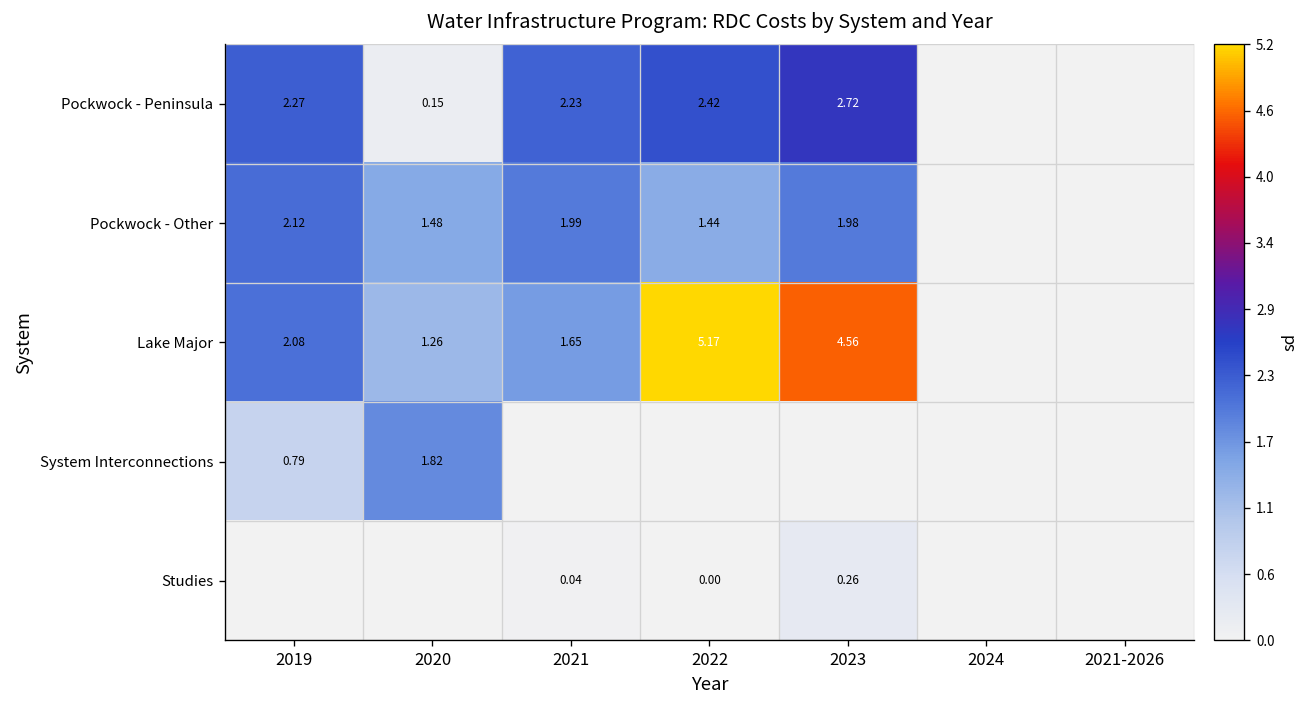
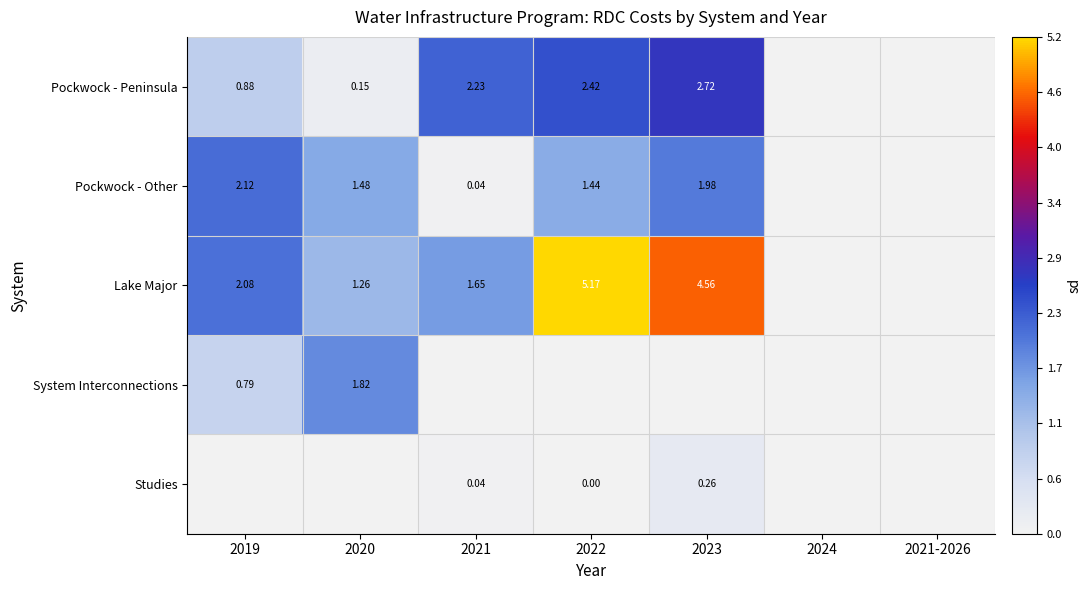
Pockwock - Peninsula, 2019: 2.27 -> 0.88
Pockwock - Other, 2021: 1.99 -> 0.04
